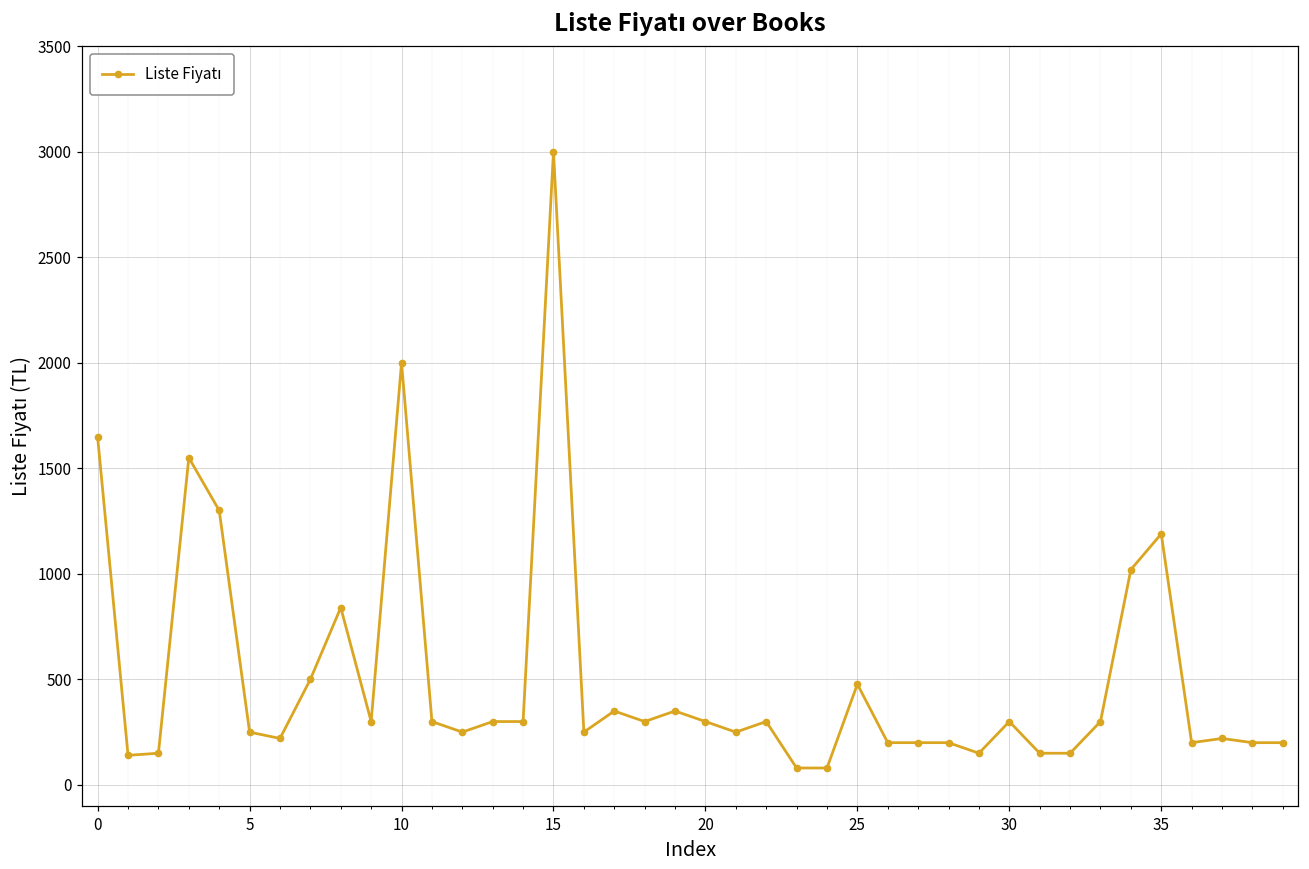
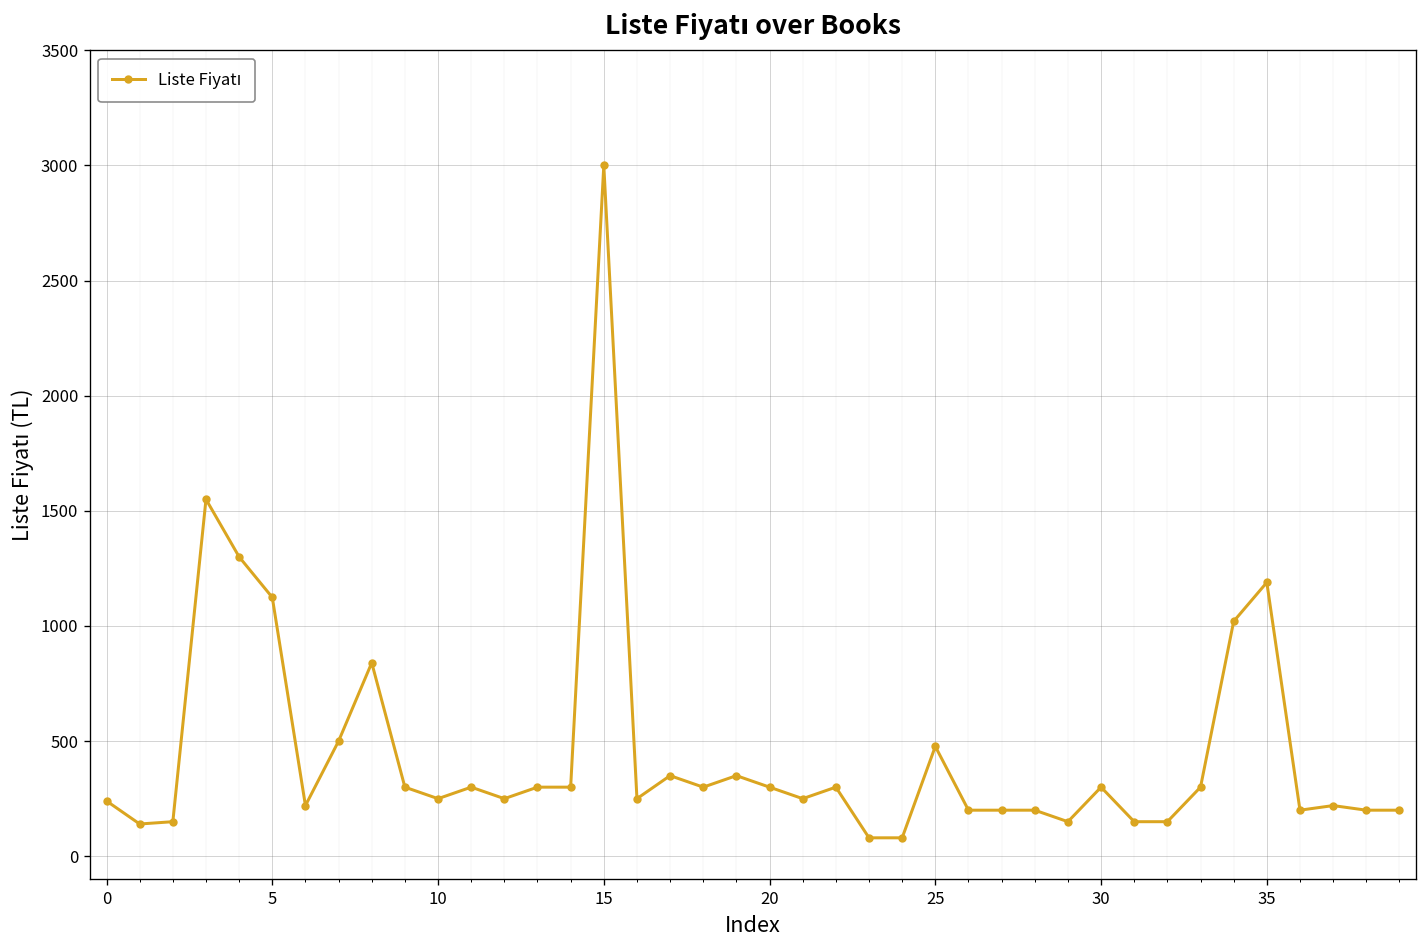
0: 1650 -> 240
5: 250 -> 1120
10: 2000 -> 250
